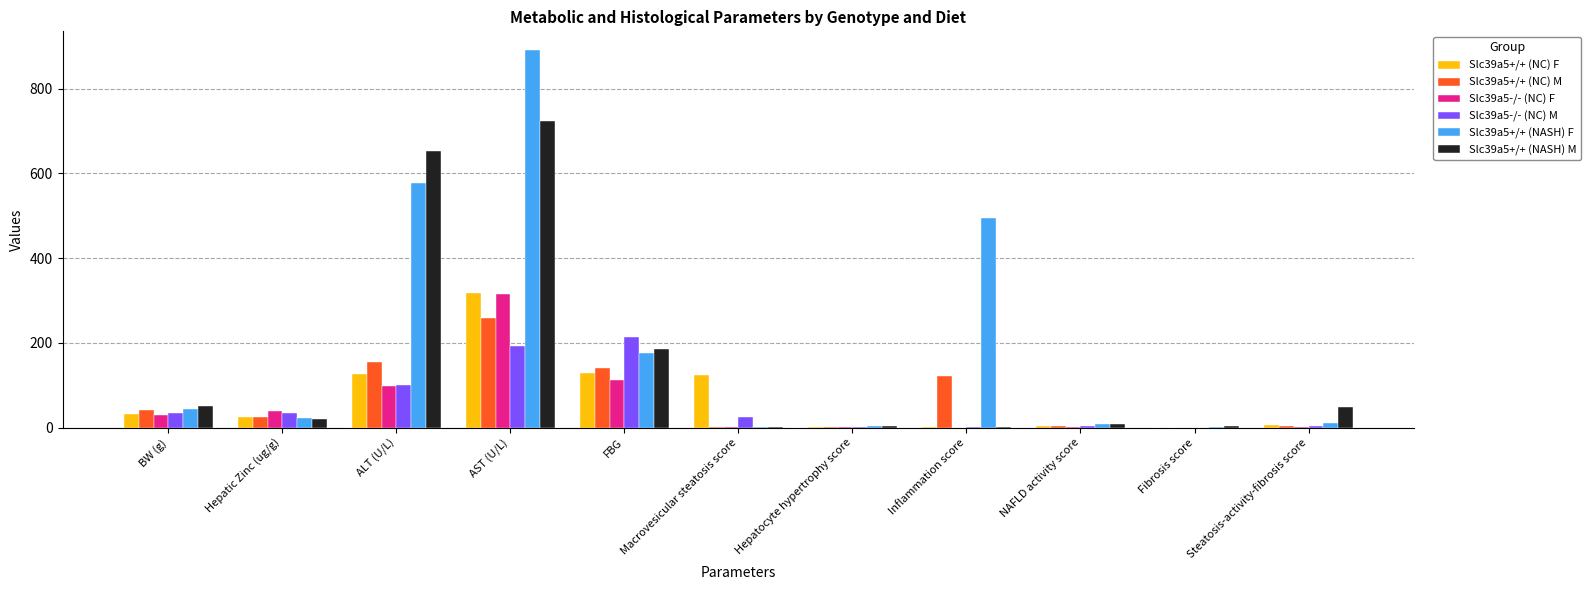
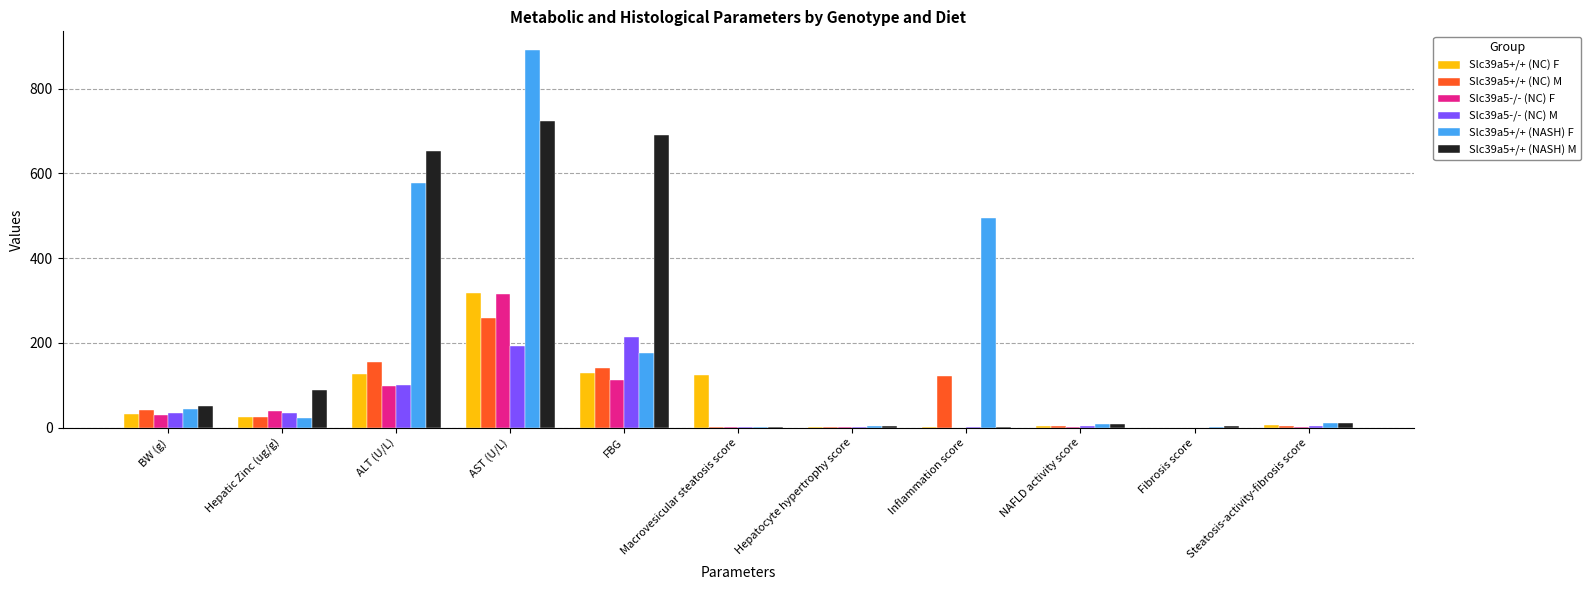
Slc39a5+/+ (NASH) M, Hepatic Zinc (ug/g): 20 -> 90
Slc39a5+/+ (NASH) M, FBG: 190 -> 690
Slc39a5-/- (NC) M, Macrovesicular steatosis score: 30 -> 0
Slc39a5+/+ (NASH) M, Steatosis-activity-fibrosis score: 50 -> 10
